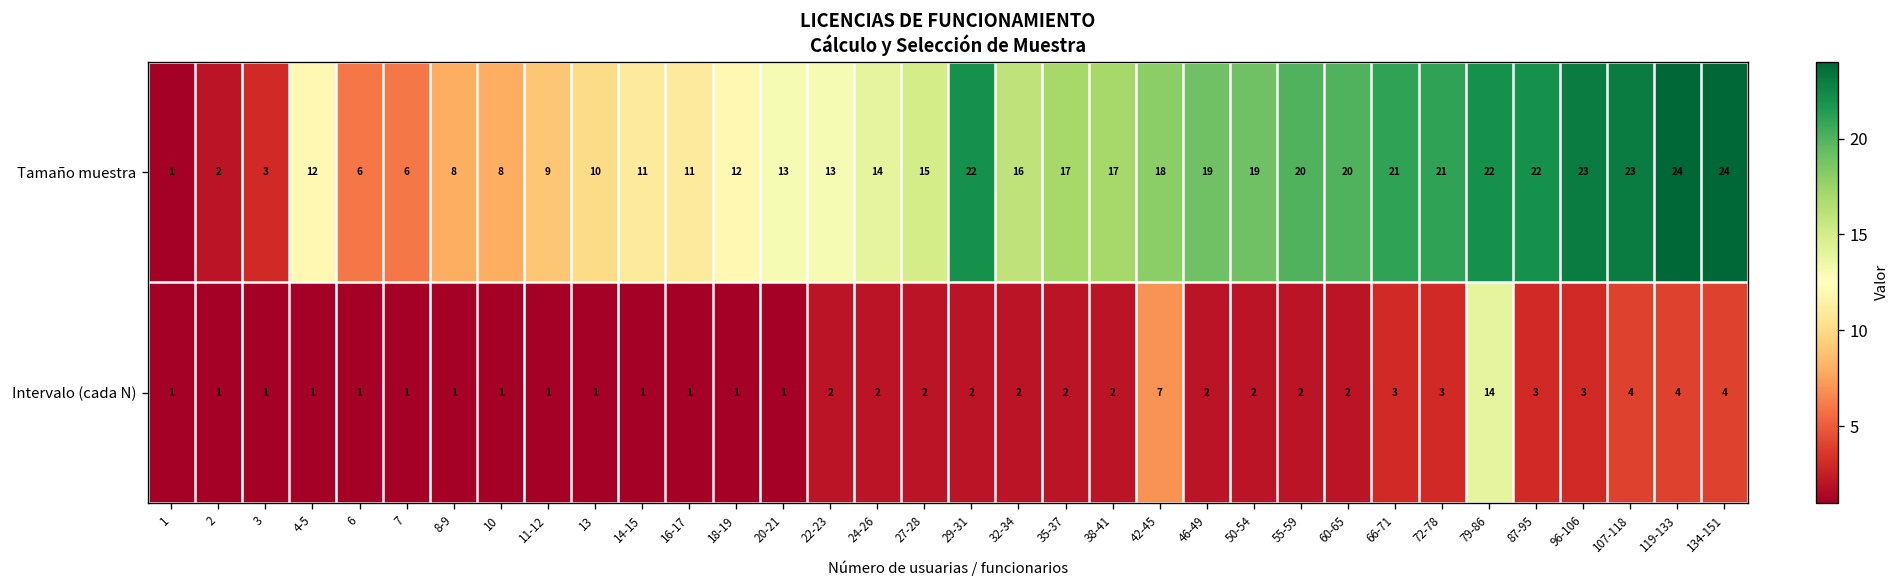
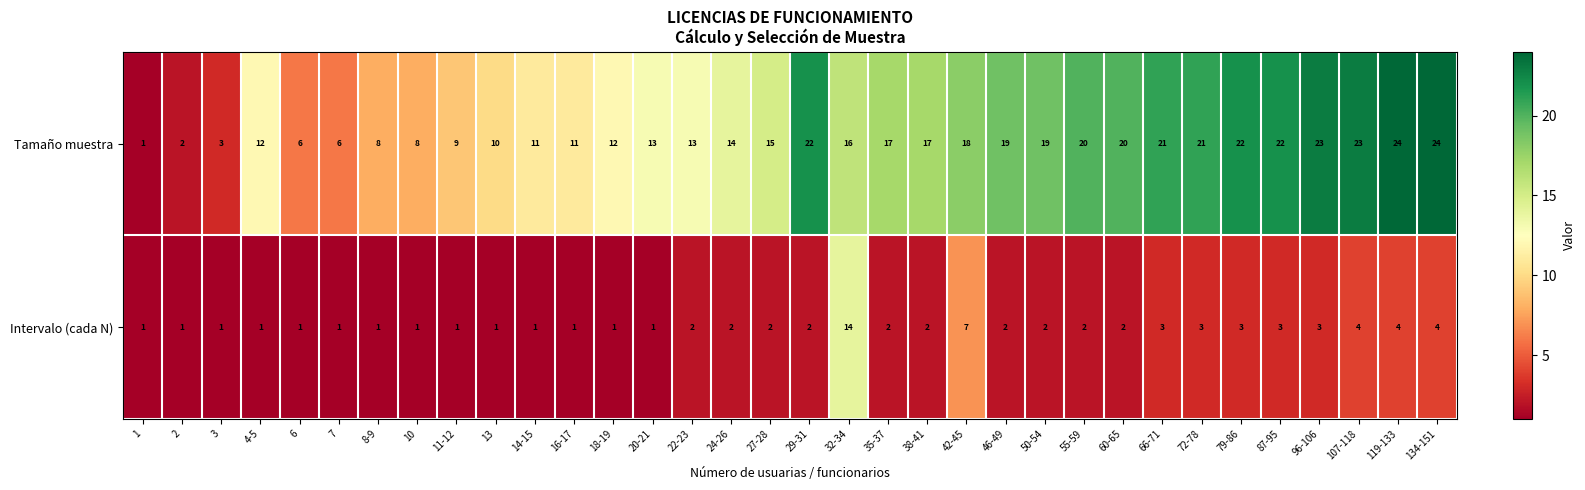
Intervalo (cada N), 32-34: 2 -> 14
Intervalo (cada N), 79-86: 14 -> 3
